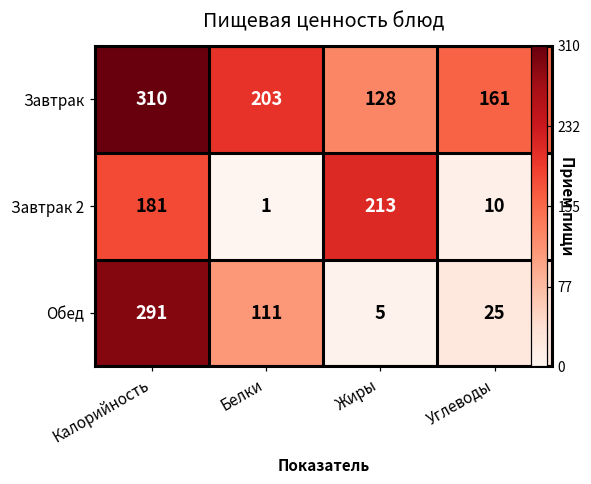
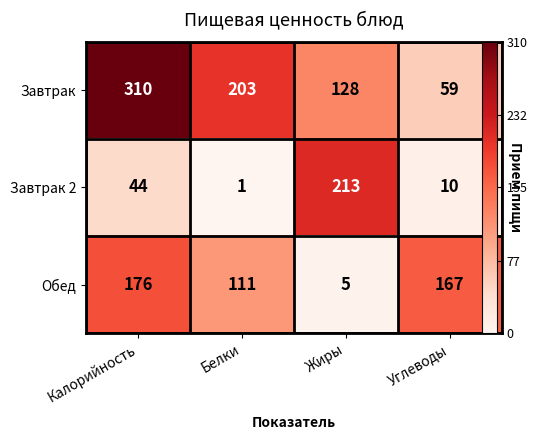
Завтрак, Углеводы: 161 -> 59
Завтрак 2, Калорийность: 181 -> 44
Обед, Калорийность: 291 -> 176
Обед, Углеводы: 25 -> 167
